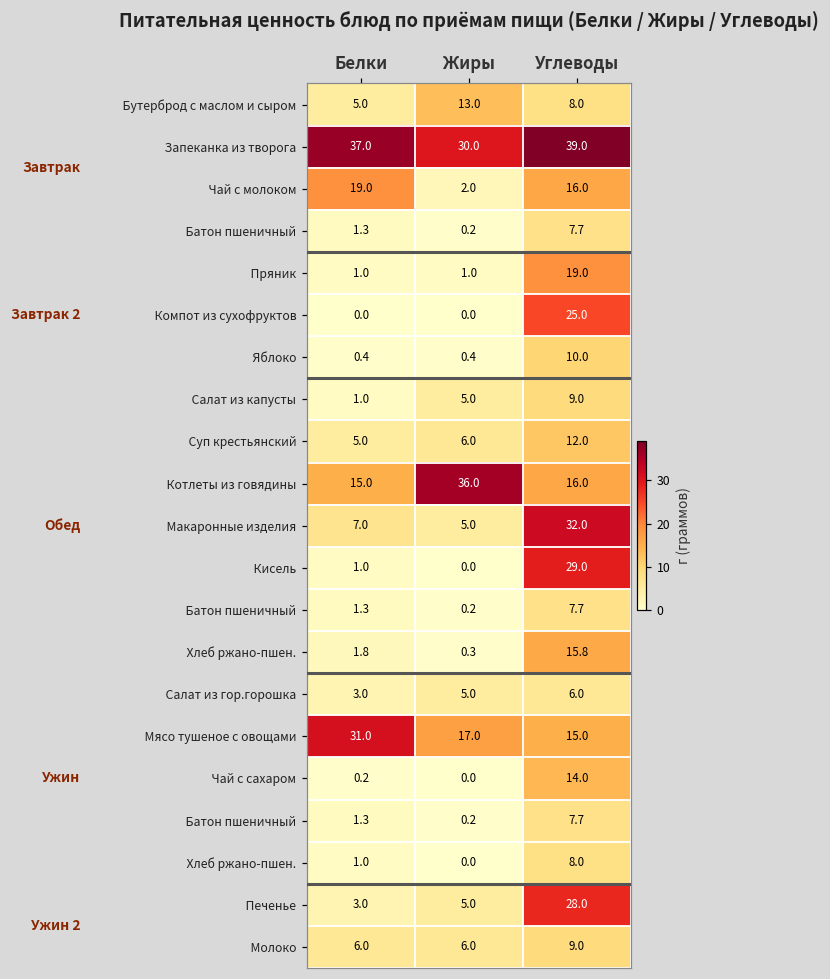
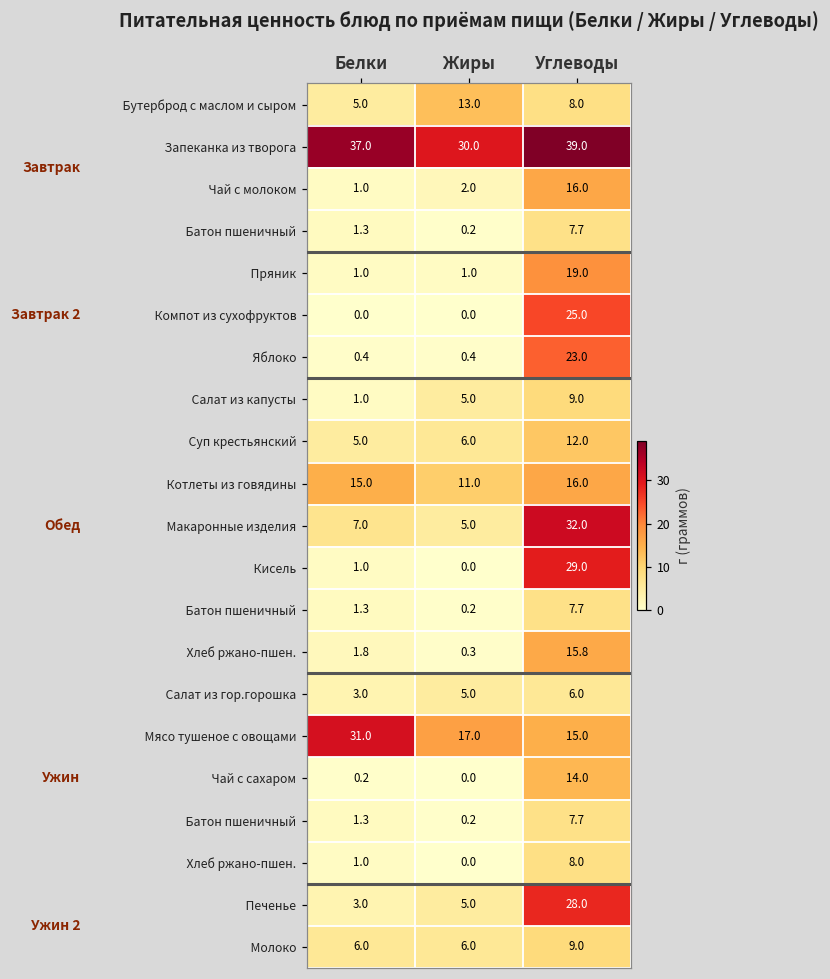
Чай с молоком, Белки: 19.0 -> 1.0
Яблоко, Углеводы: 10.0 -> 23.0
Котлеты из говядины, Жиры: 36.0 -> 11.0
